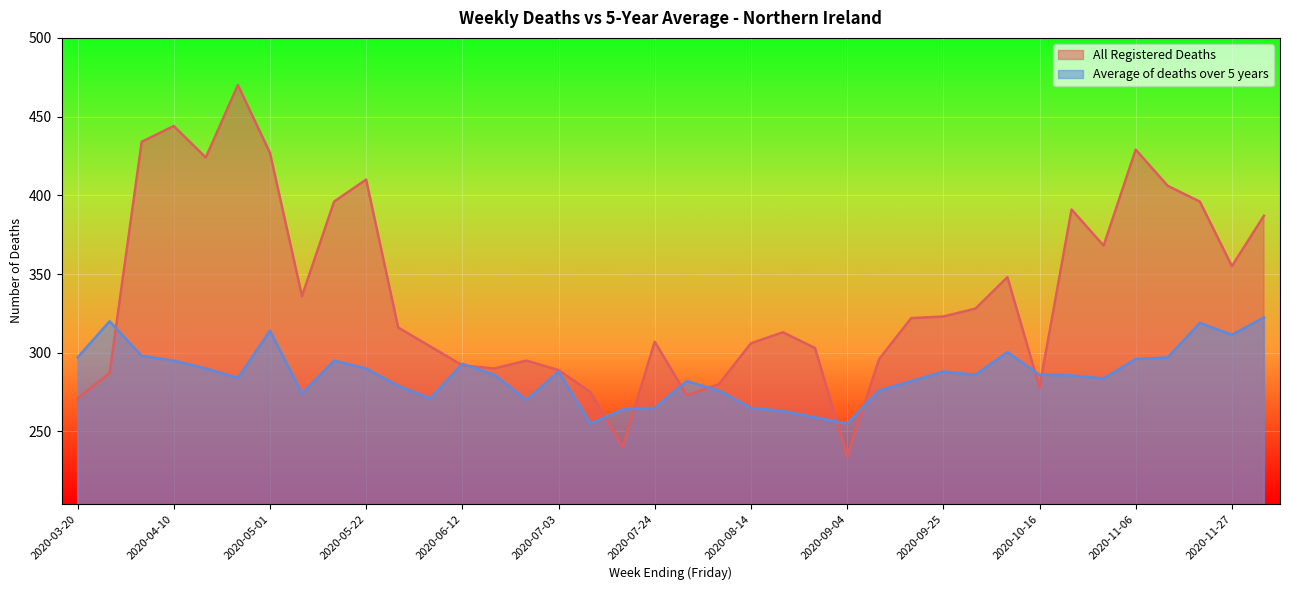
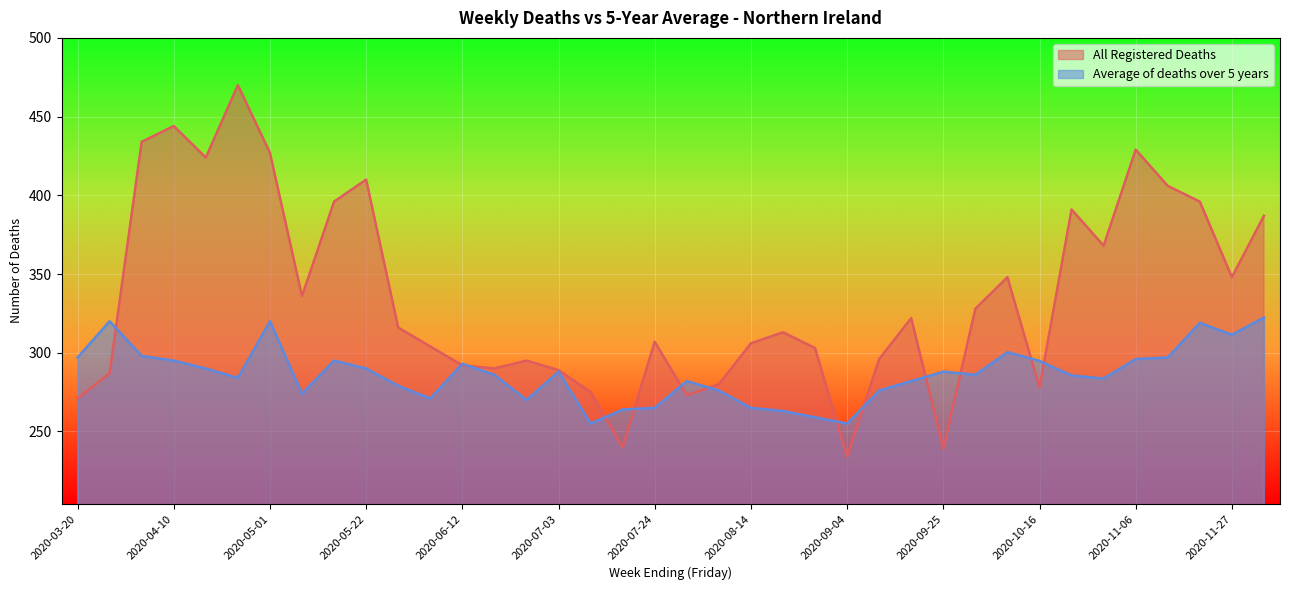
Average of deaths over 5 years, 2020-05-01: 314 -> 320
All Registered Deaths, 2020-09-25: 323 -> 239
Average of deaths over 5 years, 2020-10-16: 286 -> 295
All Registered Deaths, 2020-11-27: 355 -> 348
